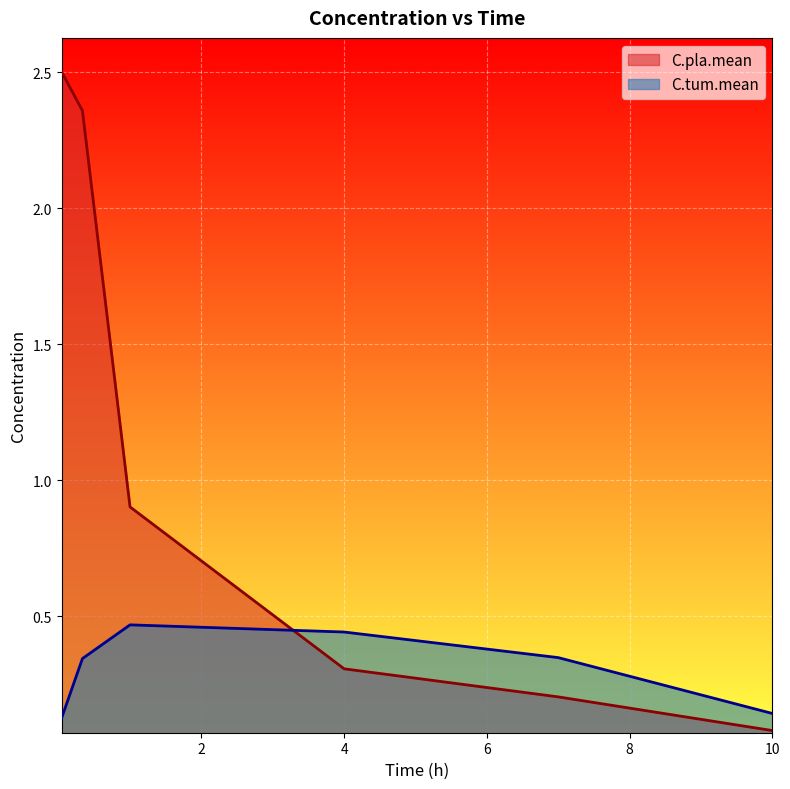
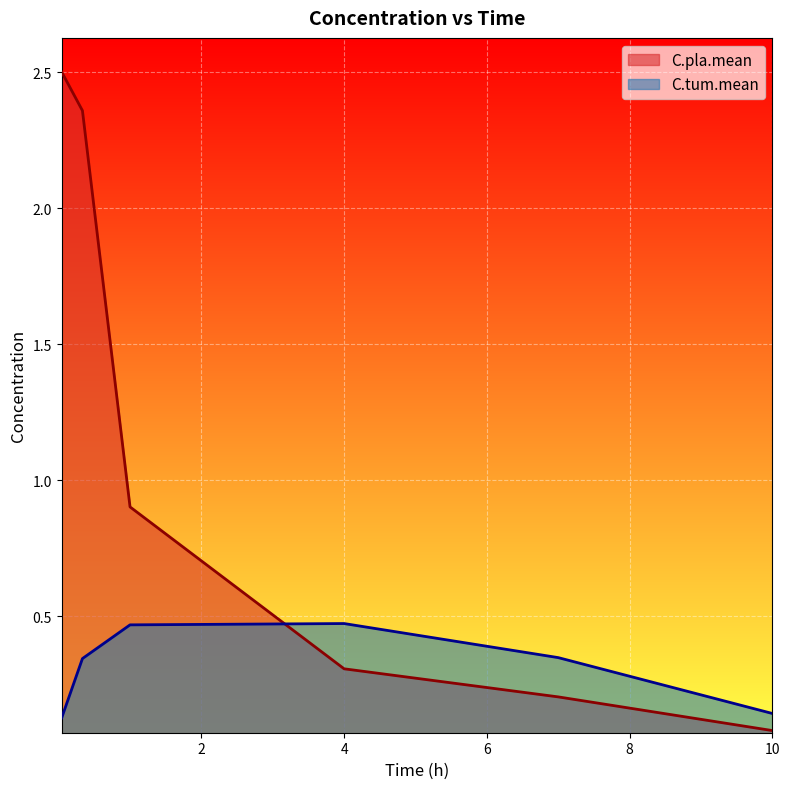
C.tum.mean, 4: 0.44 -> 0.47
